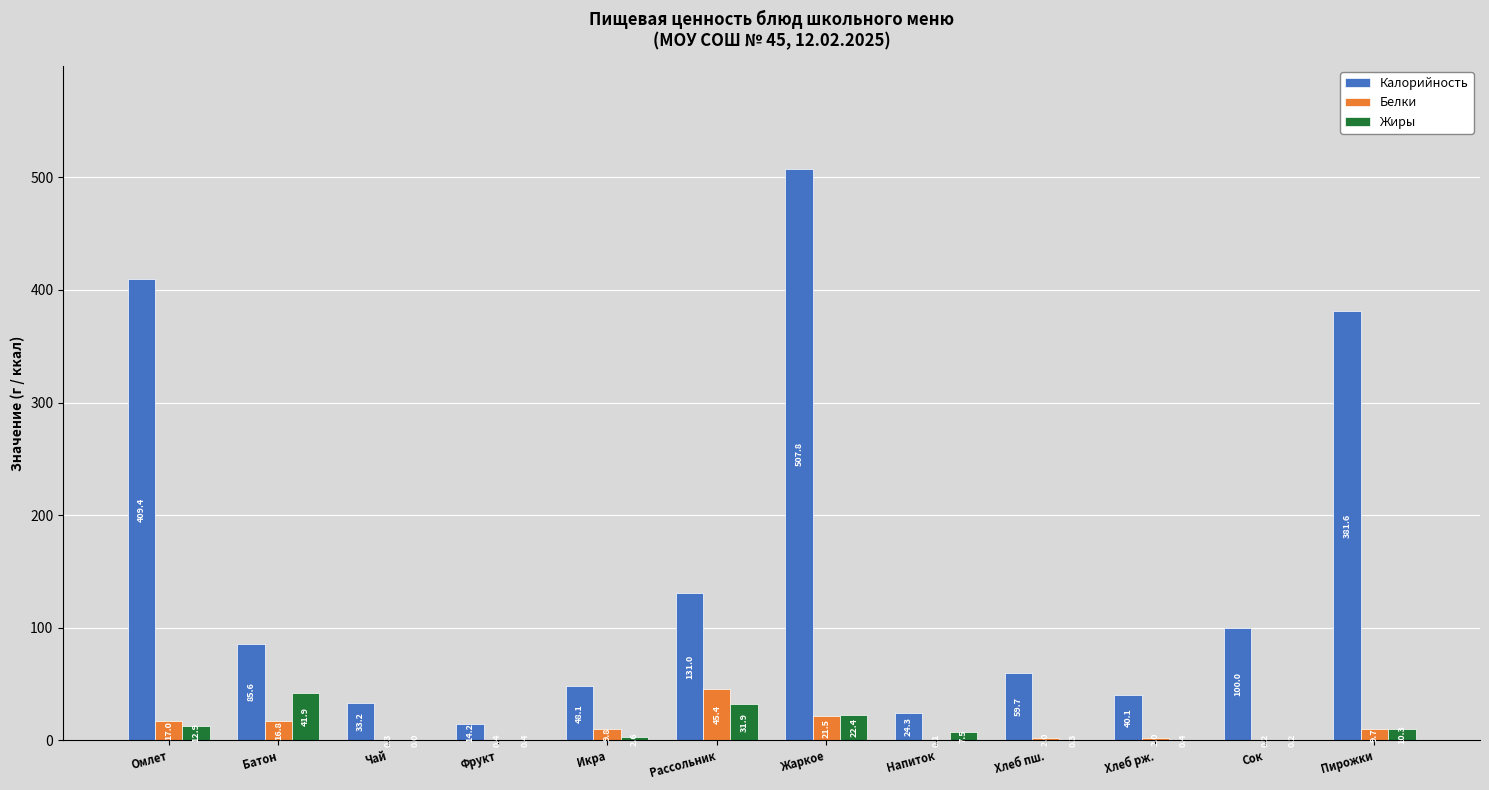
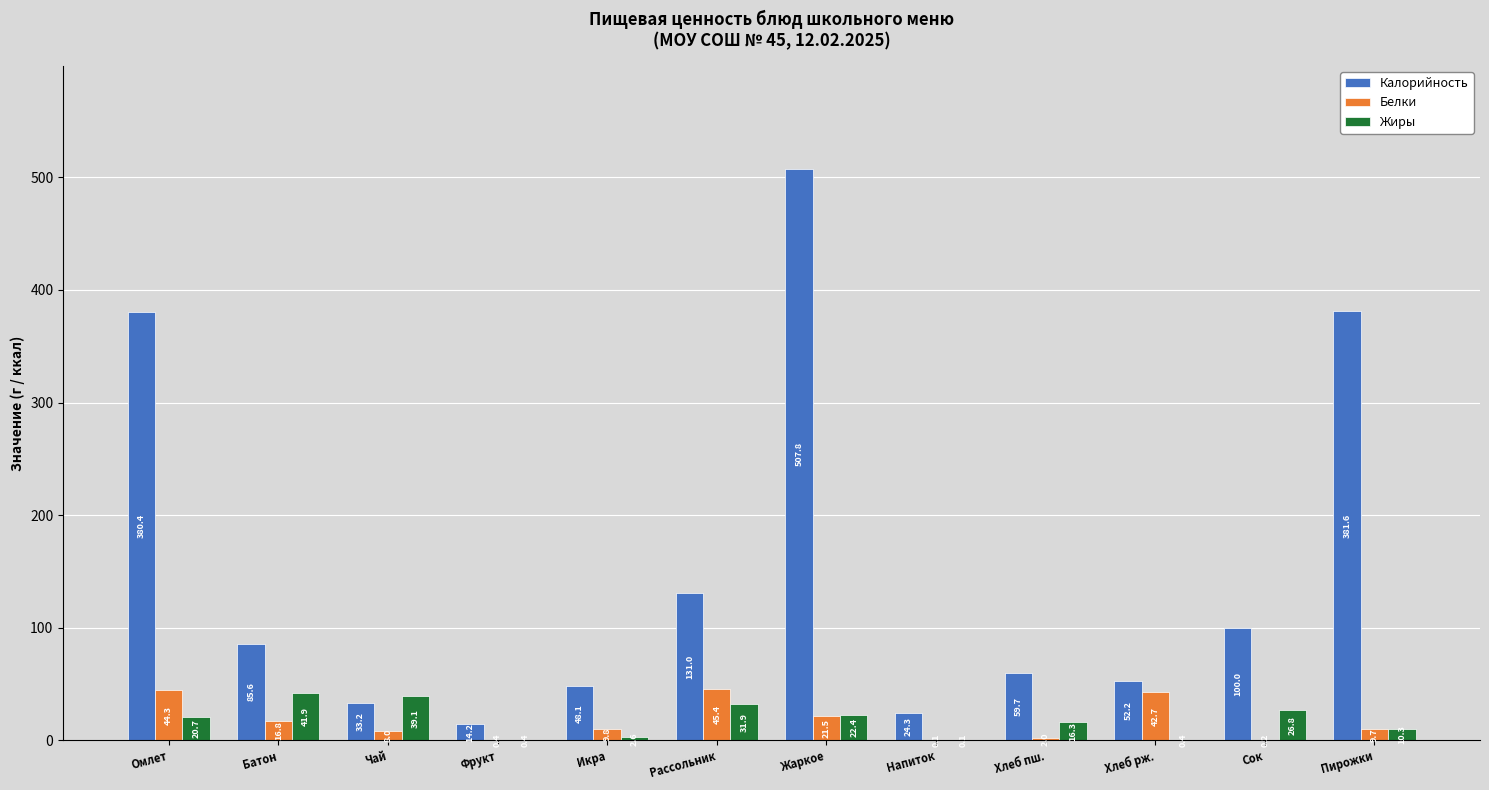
Калорийность, Омлет: 409.4 -> 380.4
Белки, Омлет: 17.0 -> 44.3
Жиры, Омлет: 12.9 -> 20.7
Белки, Чай: 0 -> 8
Жиры, Чай: 0 -> 39
Жиры, Напиток: 8 -> 0
Жиры, Хлеб пш.: 0 -> 16
Калорийность, Хлеб рж.: 40.1 -> 52.2
Белки, Хлеб рж.: 2 -> 43
Жиры, Сок: 0 -> 27
